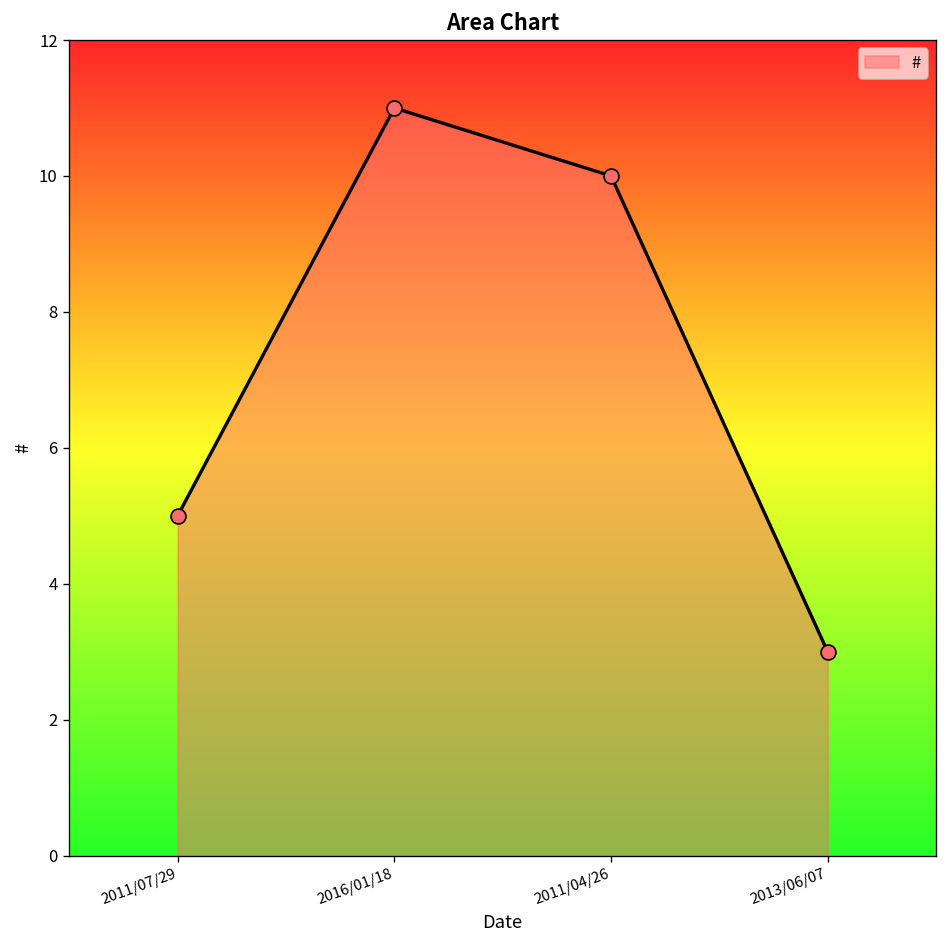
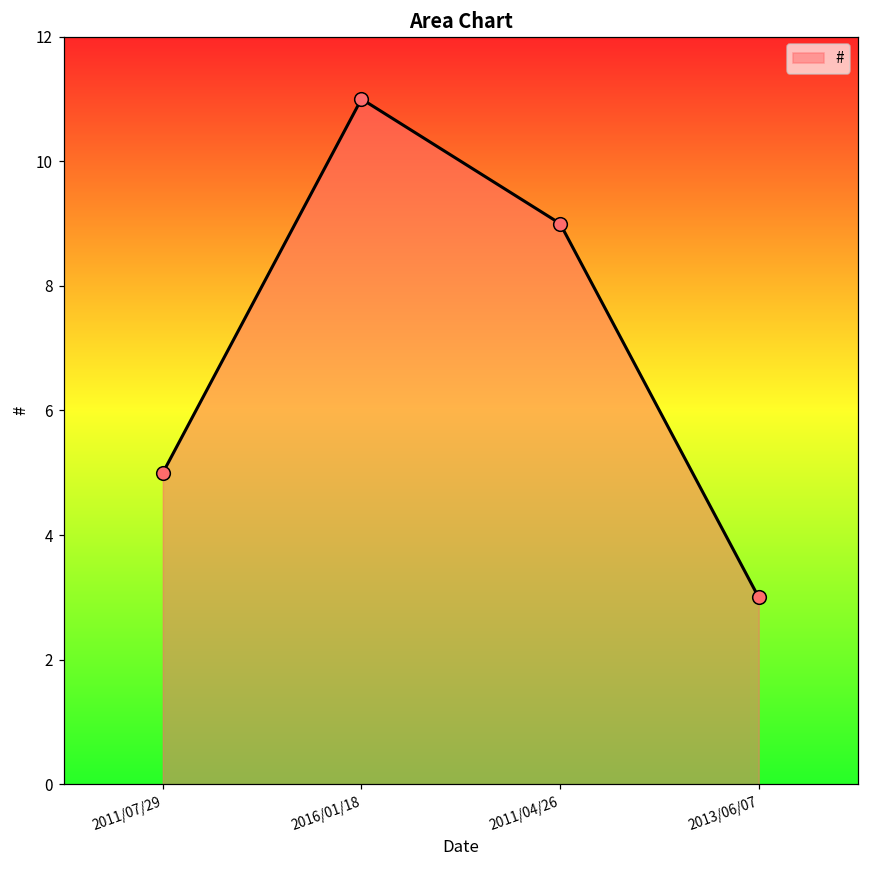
2011/04/26: 10 -> 9
